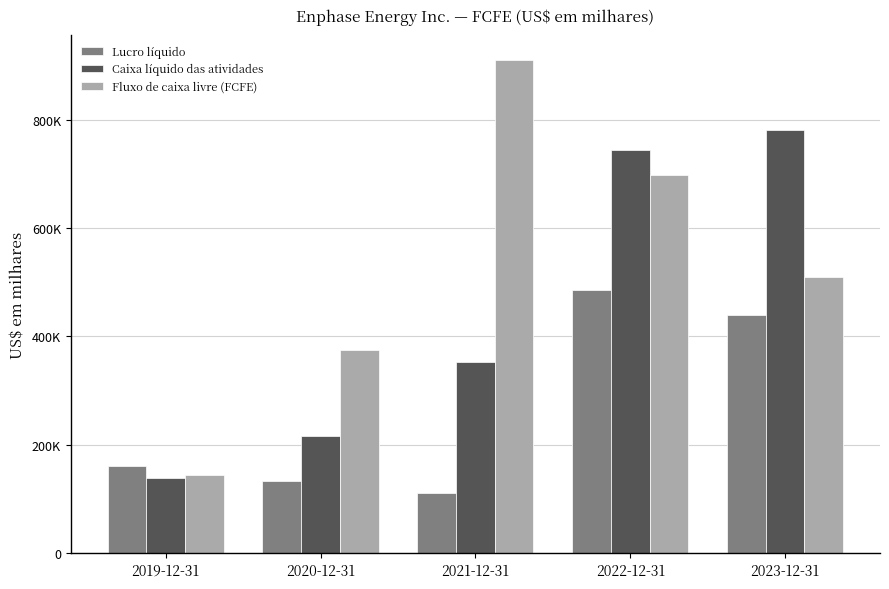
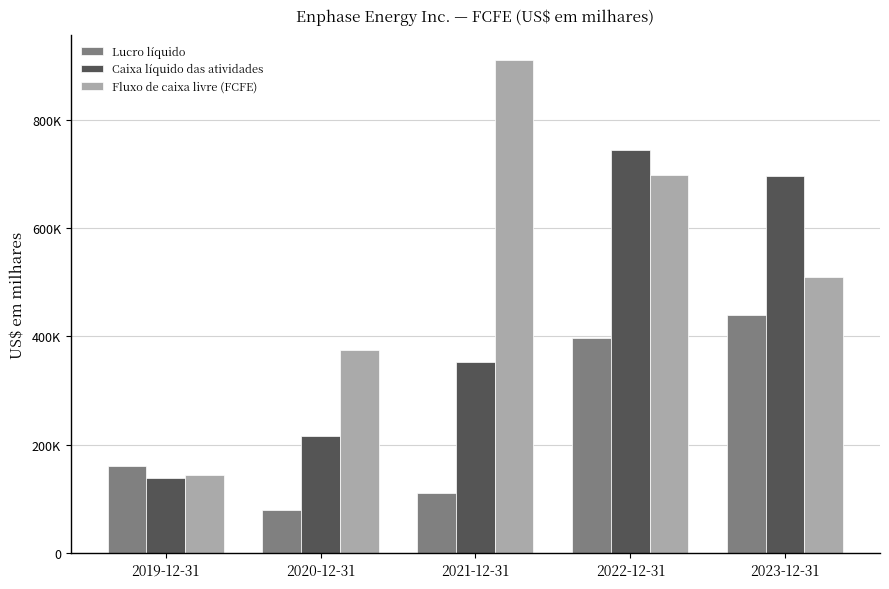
Lucro líquido, 2020-12-31: 130000 -> 80000
Lucro líquido, 2022-12-31: 490000 -> 400000
Caixa líquido das atividades, 2023-12-31: 780000 -> 700000
